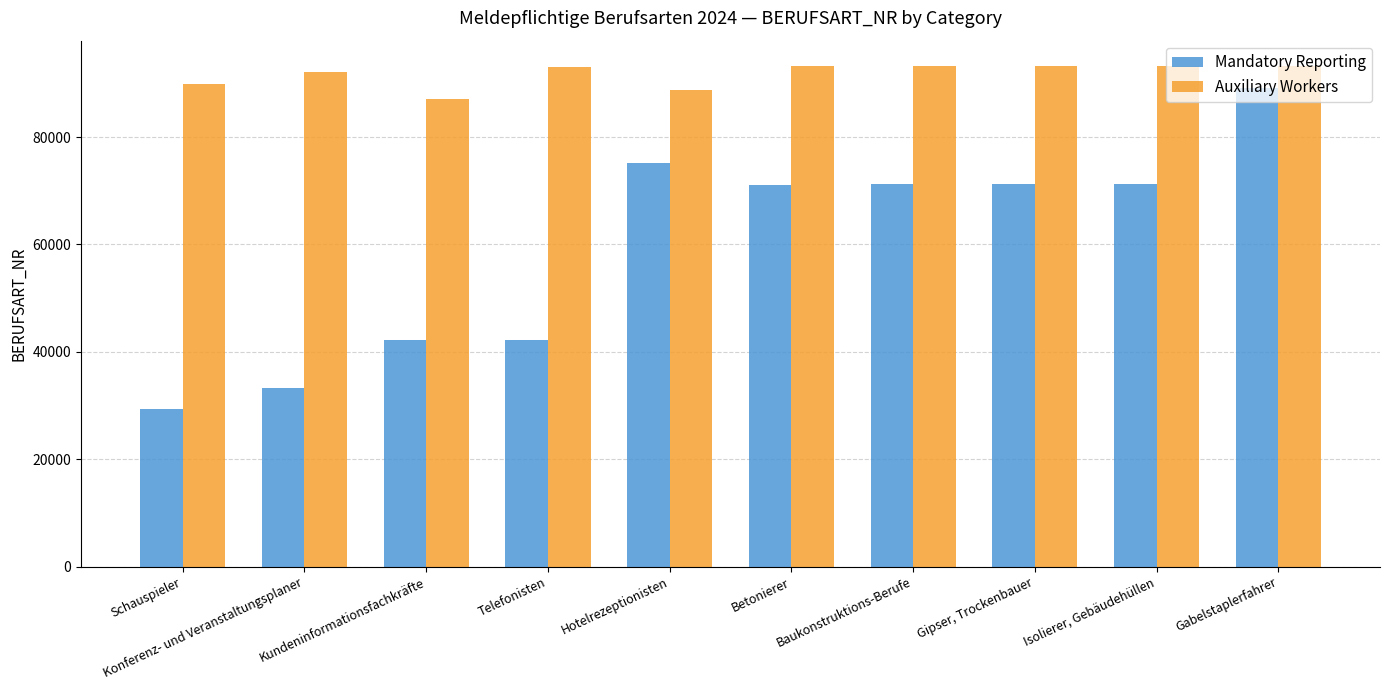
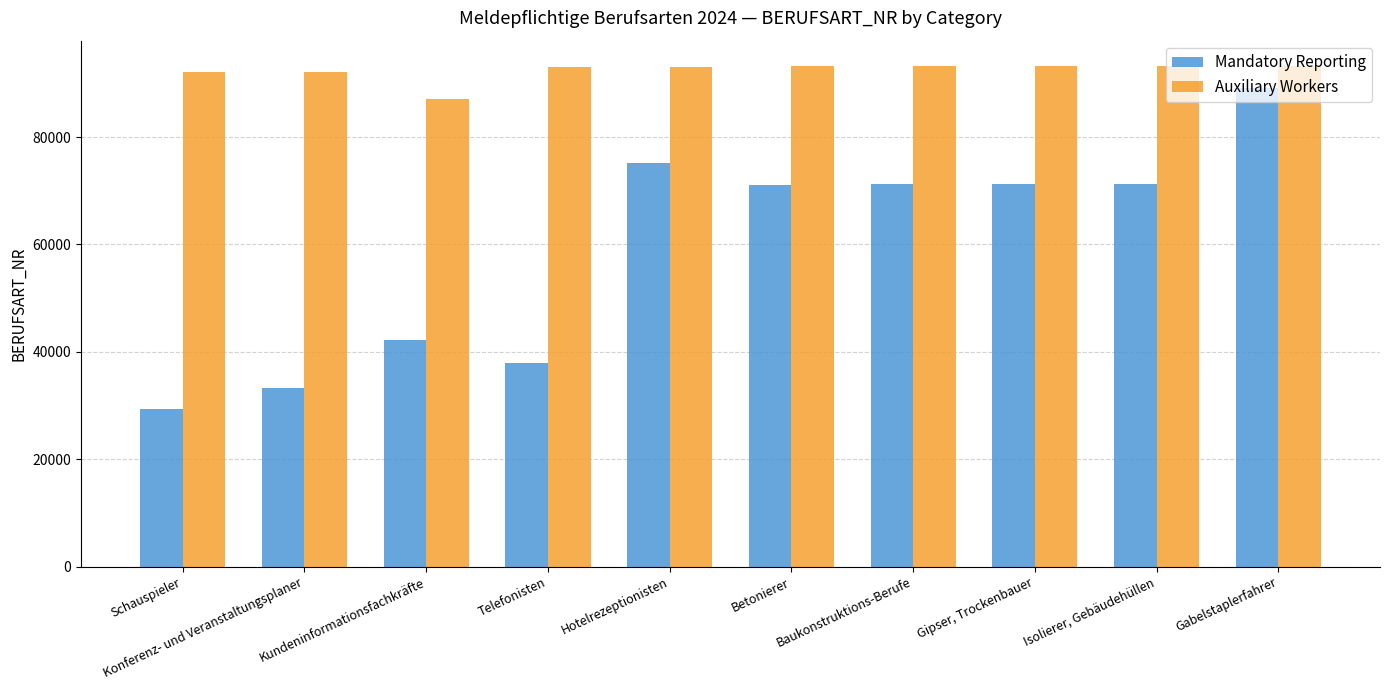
Auxiliary Workers, Schauspieler: 90000 -> 92000
Mandatory Reporting, Telefonisten: 42000 -> 38000
Auxiliary Workers, Hotelrezeptionisten: 89000 -> 93000
